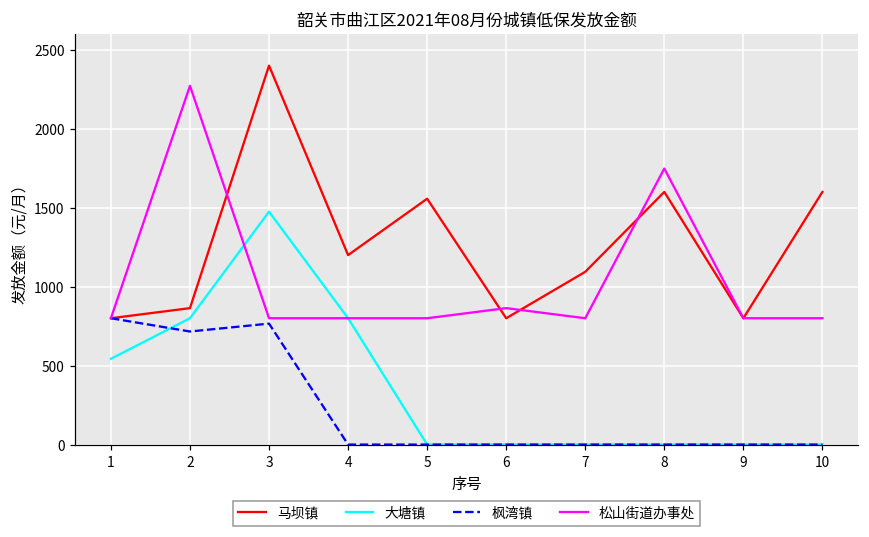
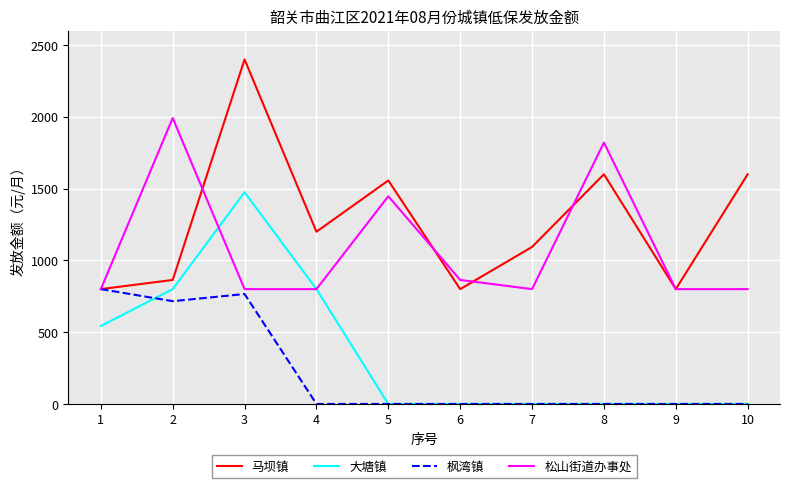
松山街道办事处, 2: 2270 -> 1990
松山街道办事处, 5: 800 -> 1450
松山街道办事处, 8: 1750 -> 1820
